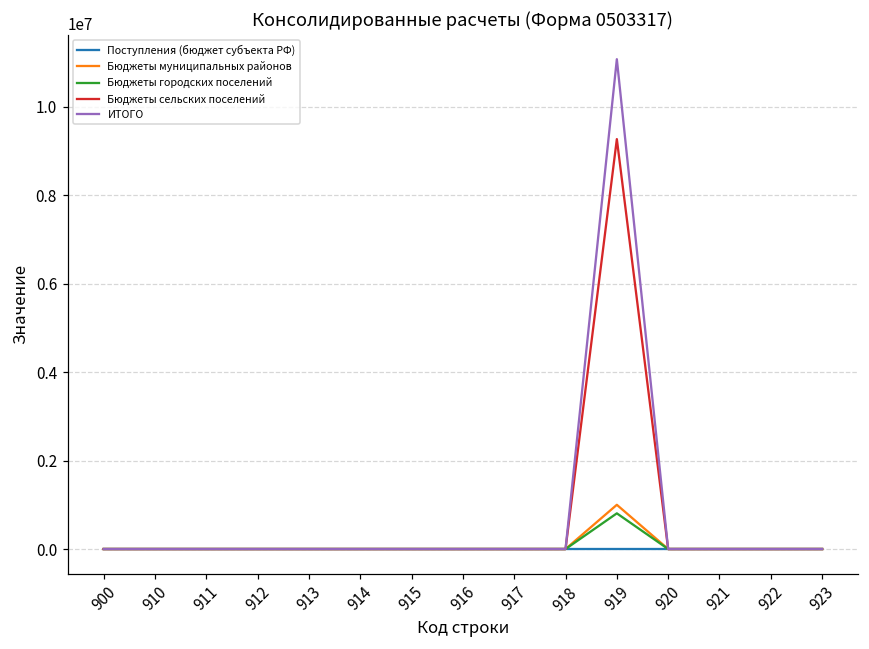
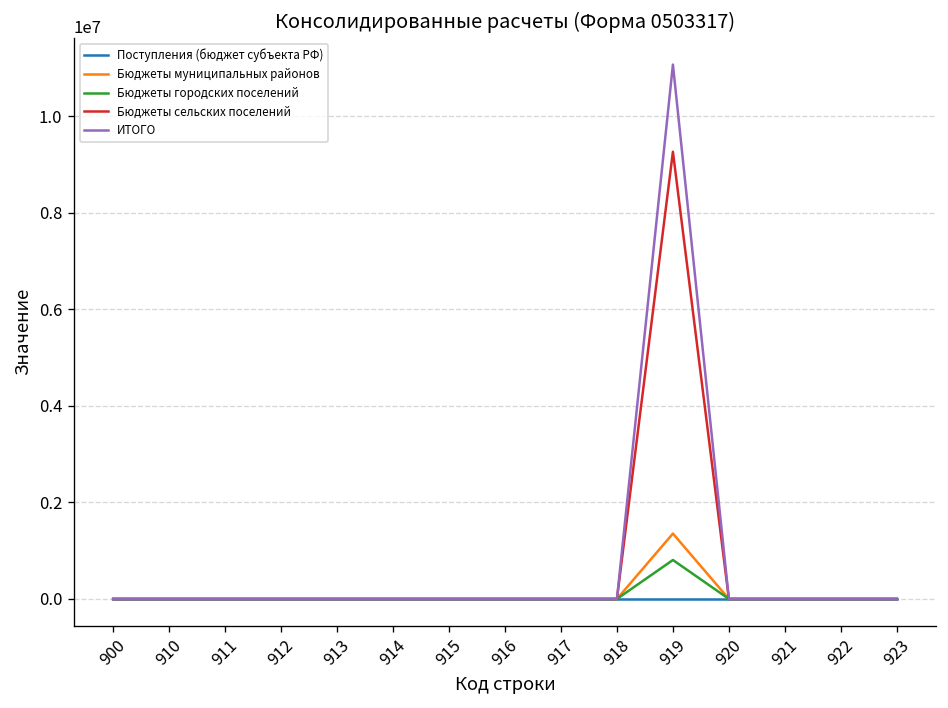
Бюджеты муниципальных районов, 919: 1000000 -> 1400000
